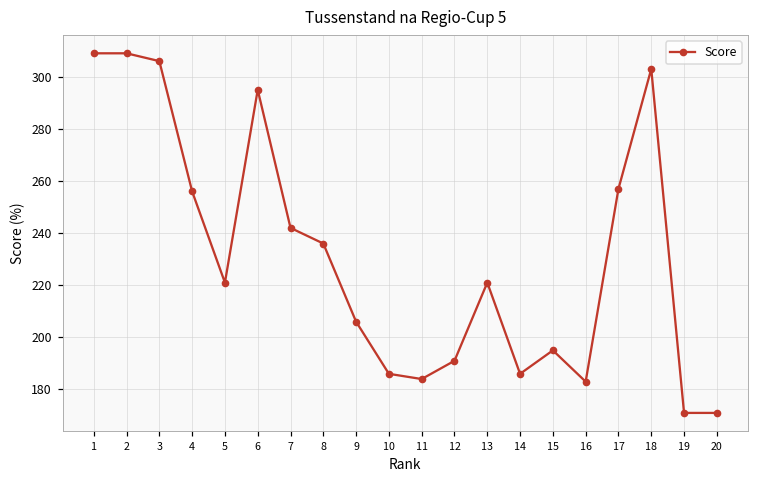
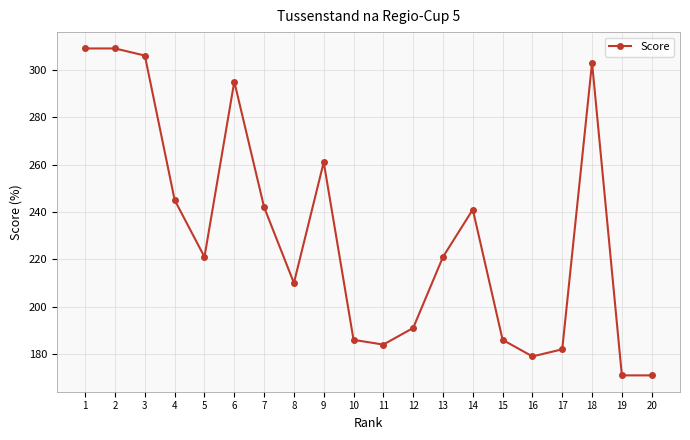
4: 256 -> 245
8: 236 -> 210
9: 206 -> 261
14: 186 -> 241
15: 195 -> 186
16: 183 -> 179
17: 257 -> 182
